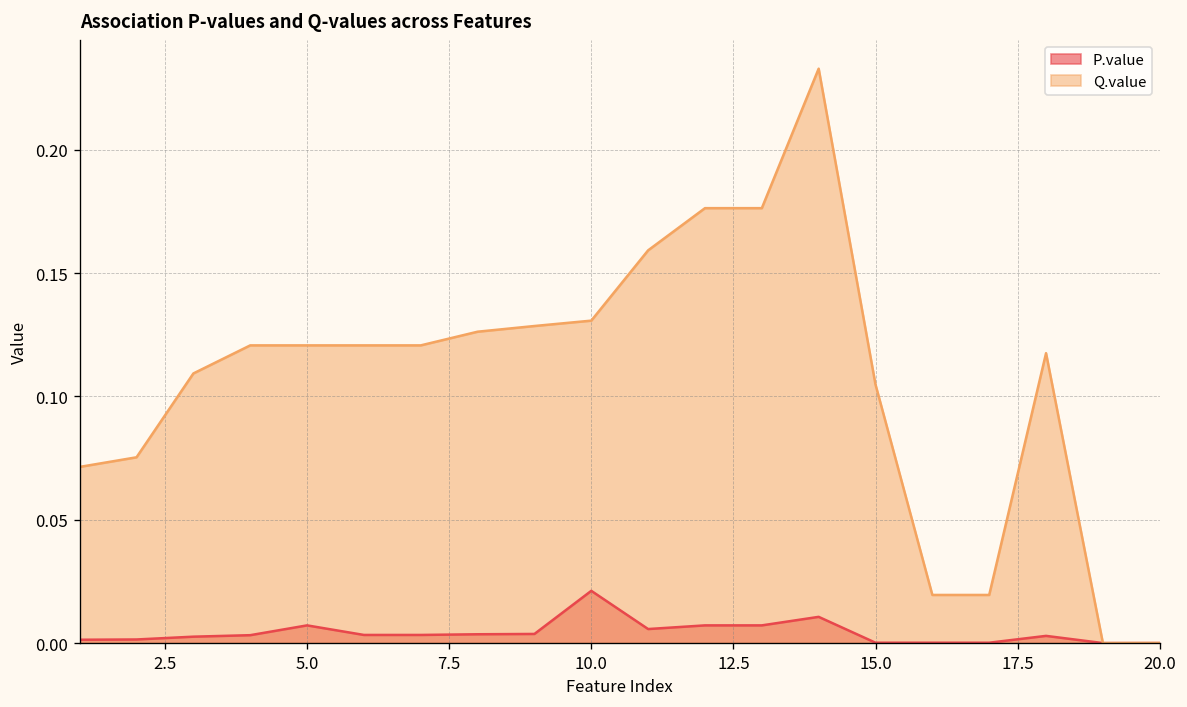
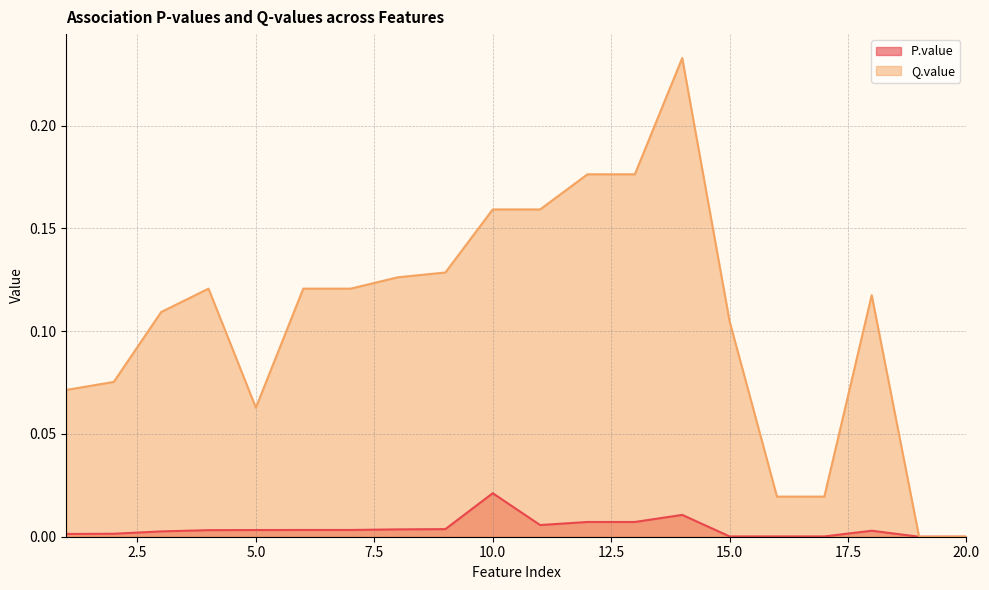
P.value, 5.0: 0.007 -> 0.003
Q.value, 5.0: 0.121 -> 0.063
Q.value, 10.0: 0.131 -> 0.159
